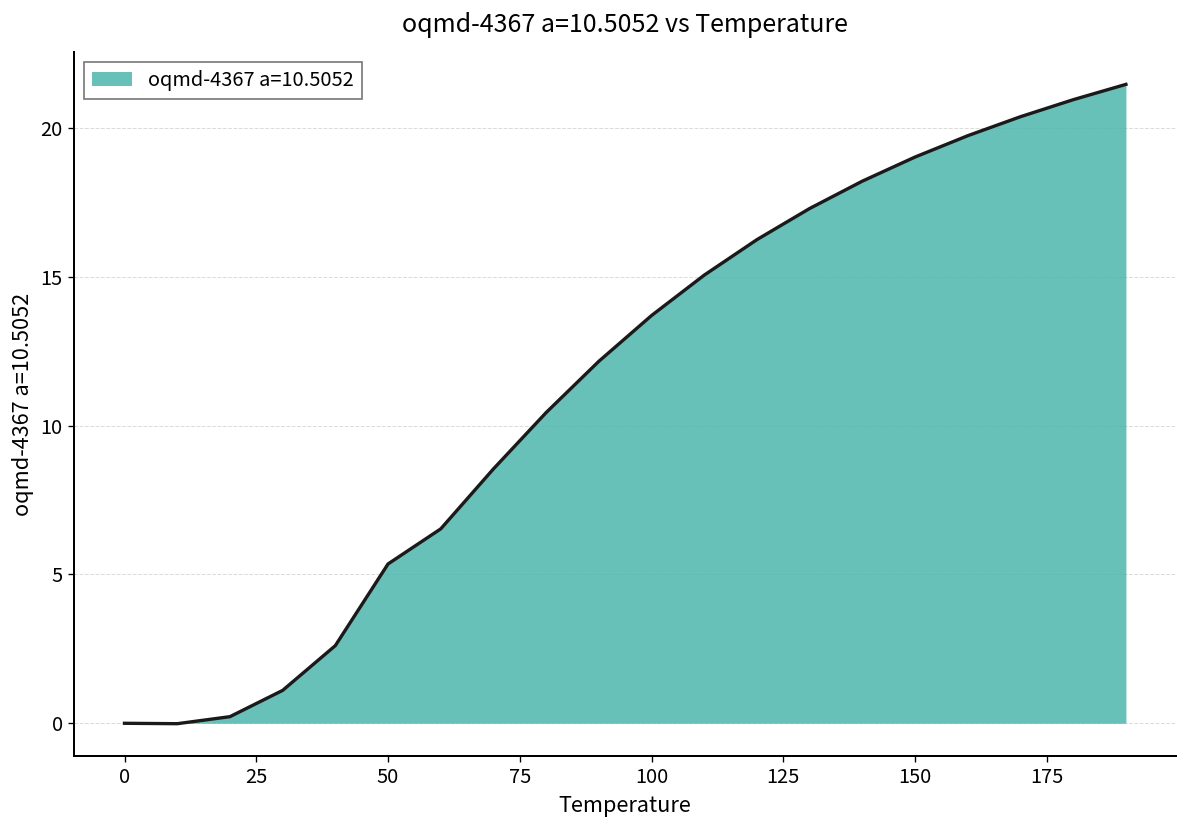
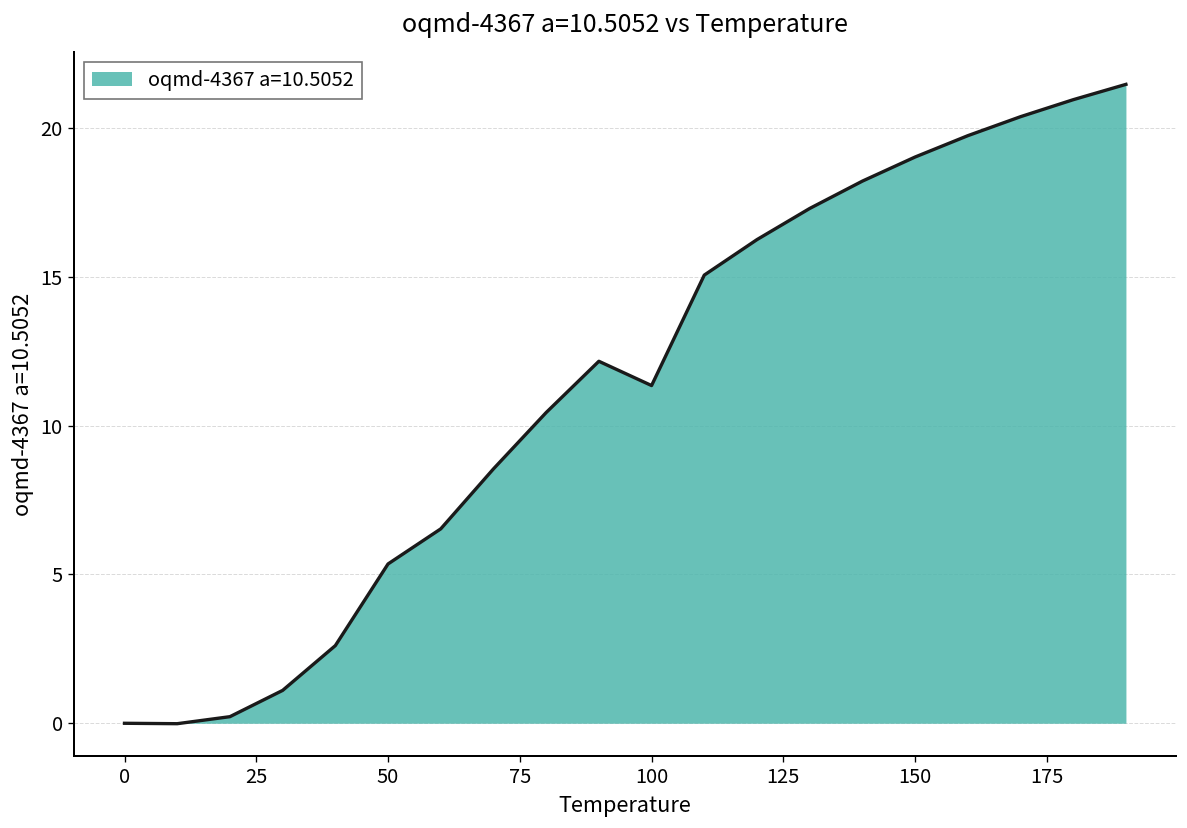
100: 13.7 -> 11.3
